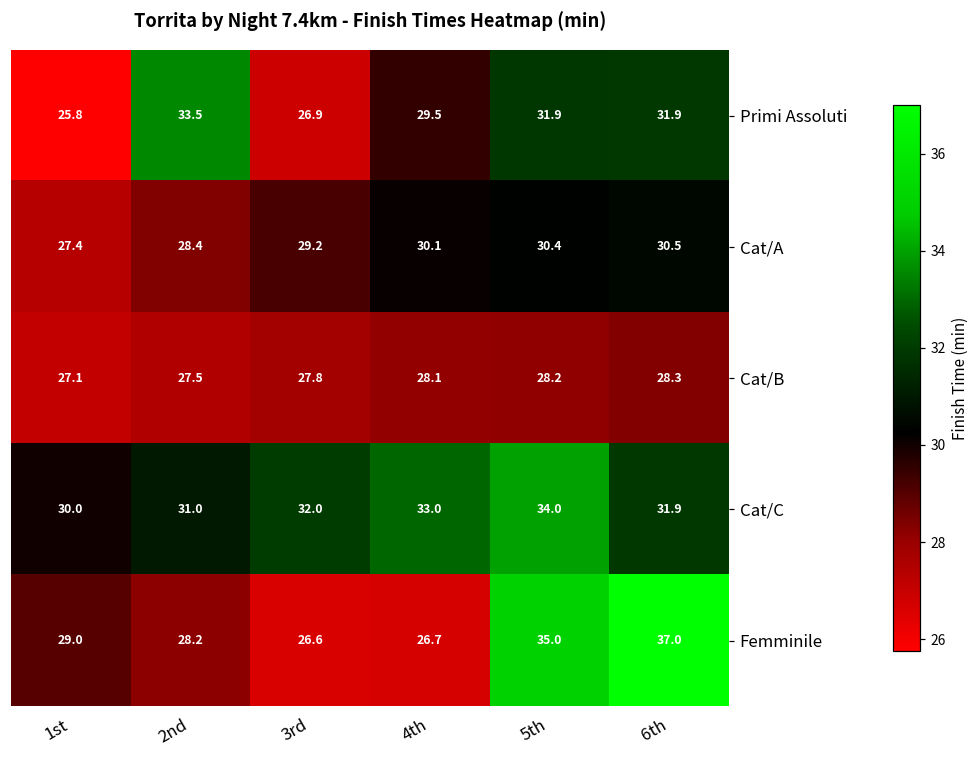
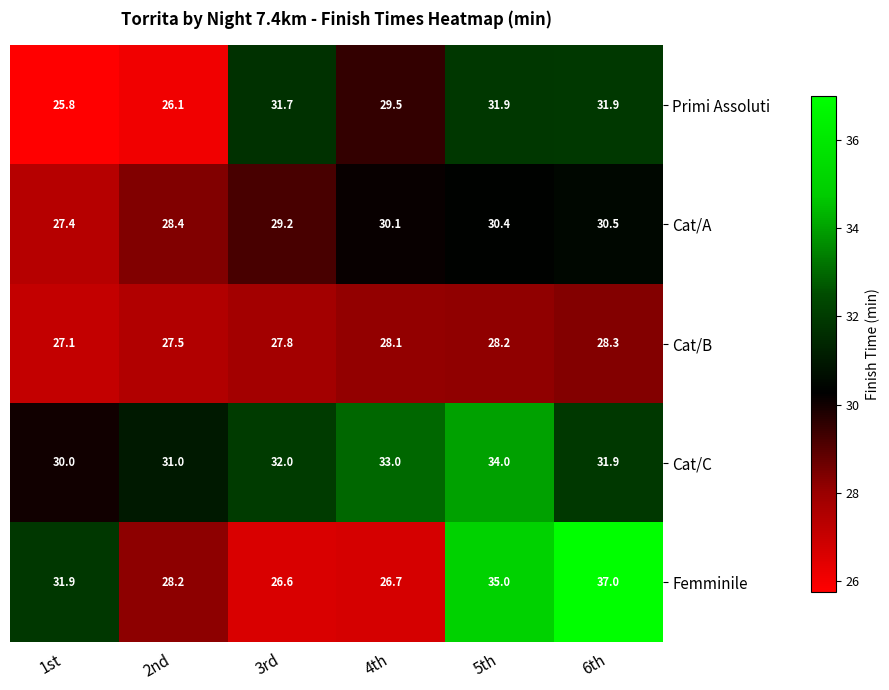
Primi Assoluti, 2nd: 33.5 -> 26.1
Primi Assoluti, 3rd: 26.9 -> 31.7
Femminile, 1st: 29.0 -> 31.9
